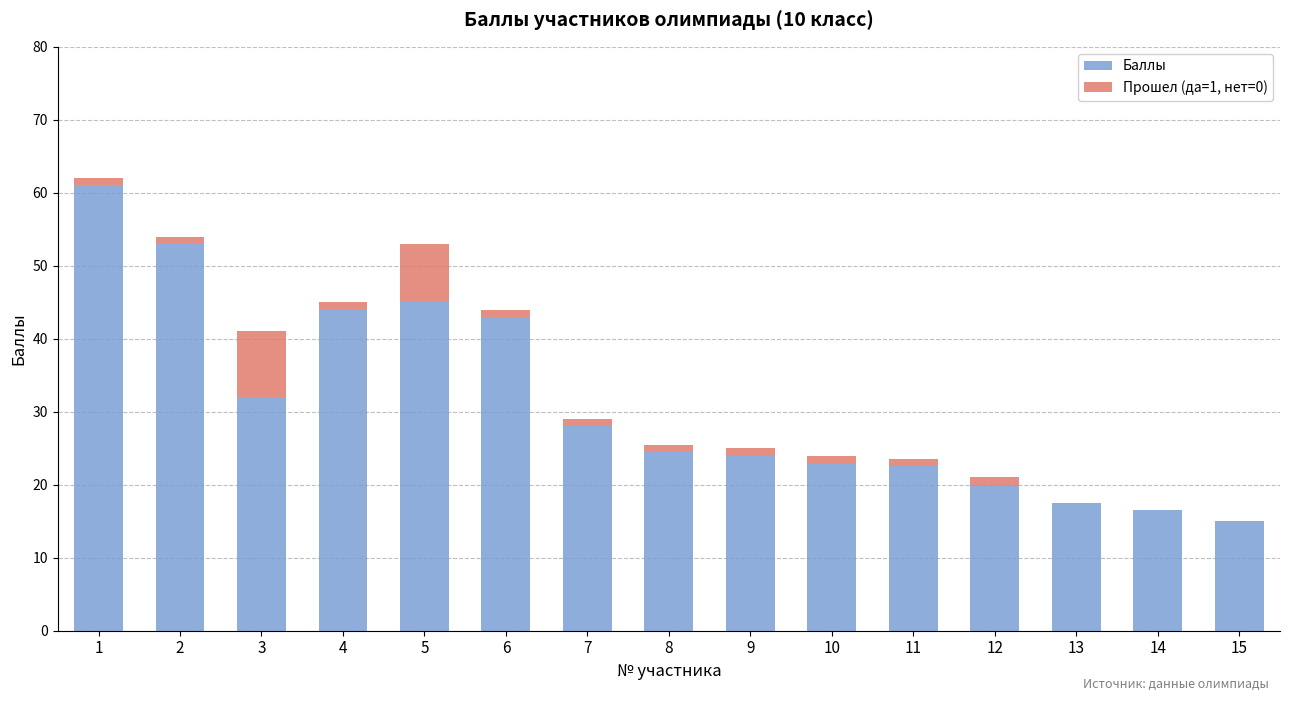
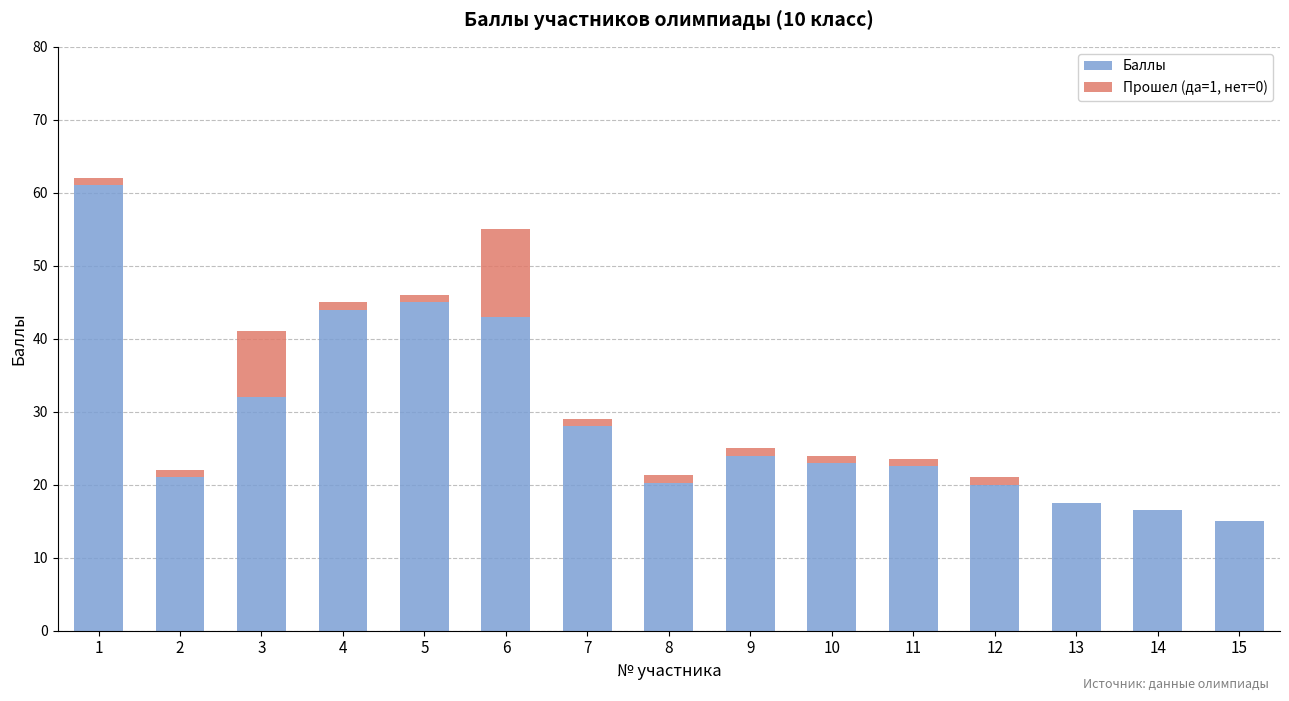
Баллы, 2: 53 -> 21
Прошел (да=1, нет=0), 5: 8 -> 1
Прошел (да=1, нет=0), 6: 1 -> 12
Баллы, 8: 25 -> 20
